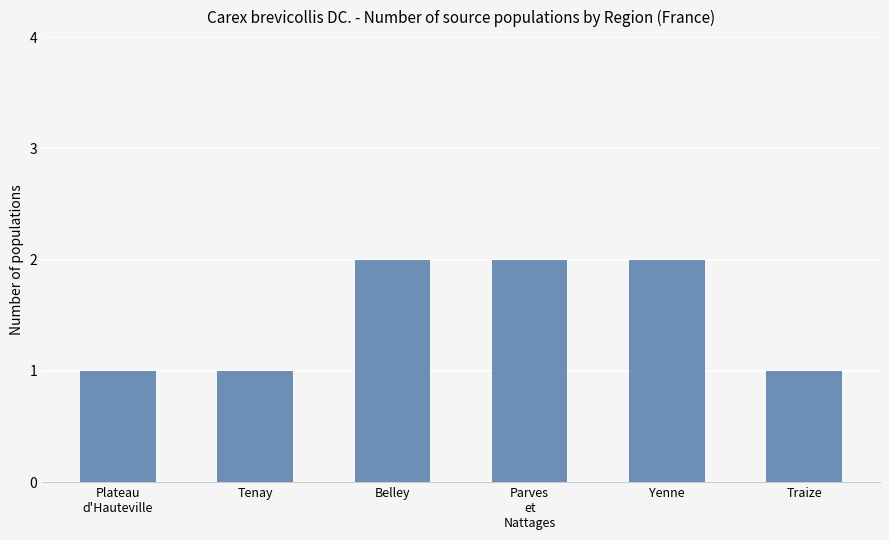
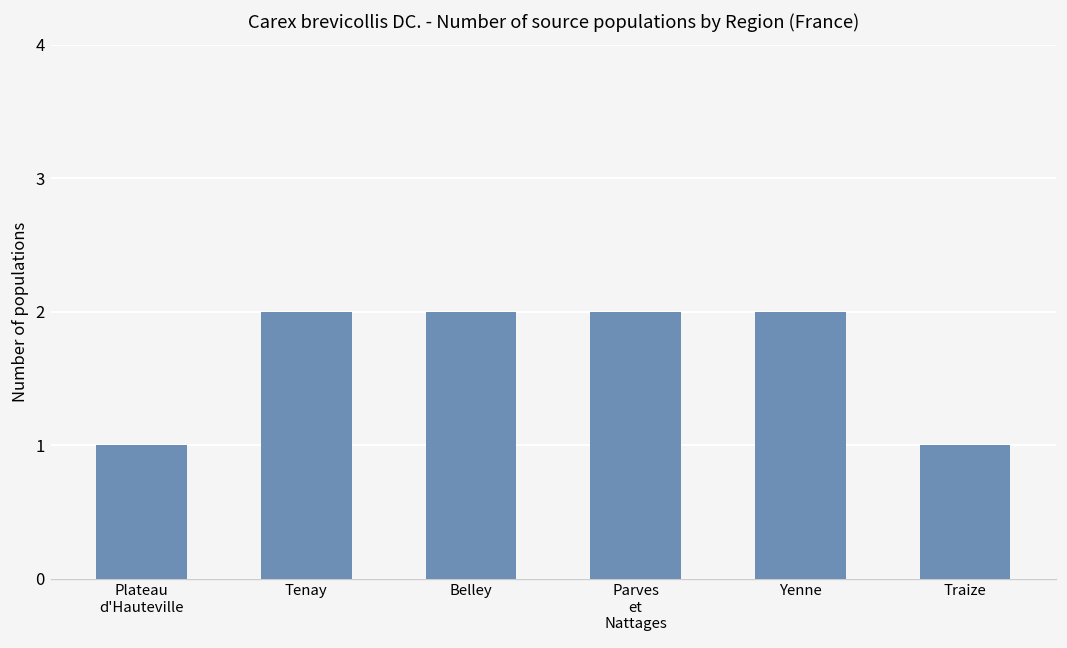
Tenay: 1 -> 2
